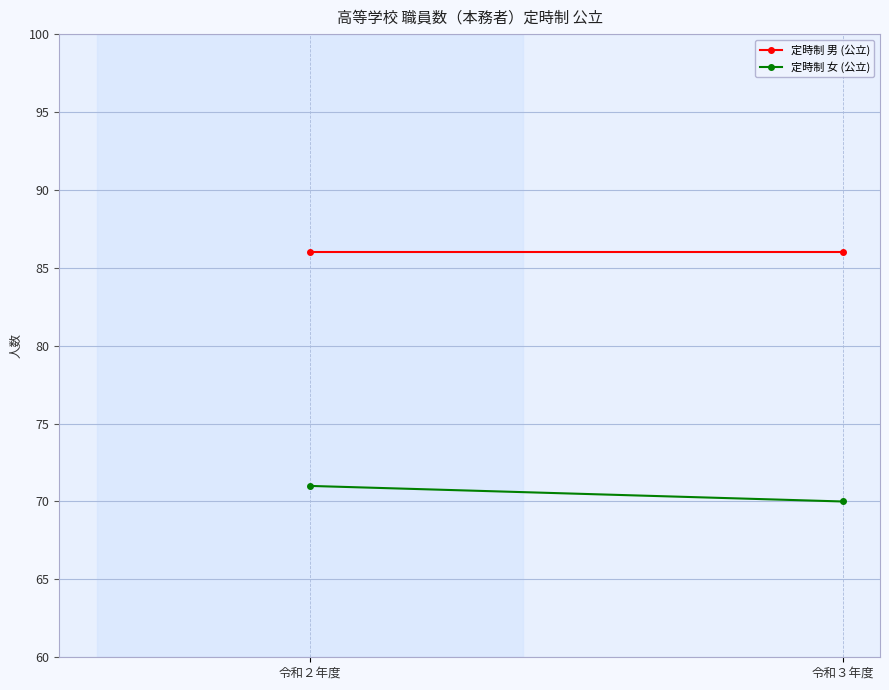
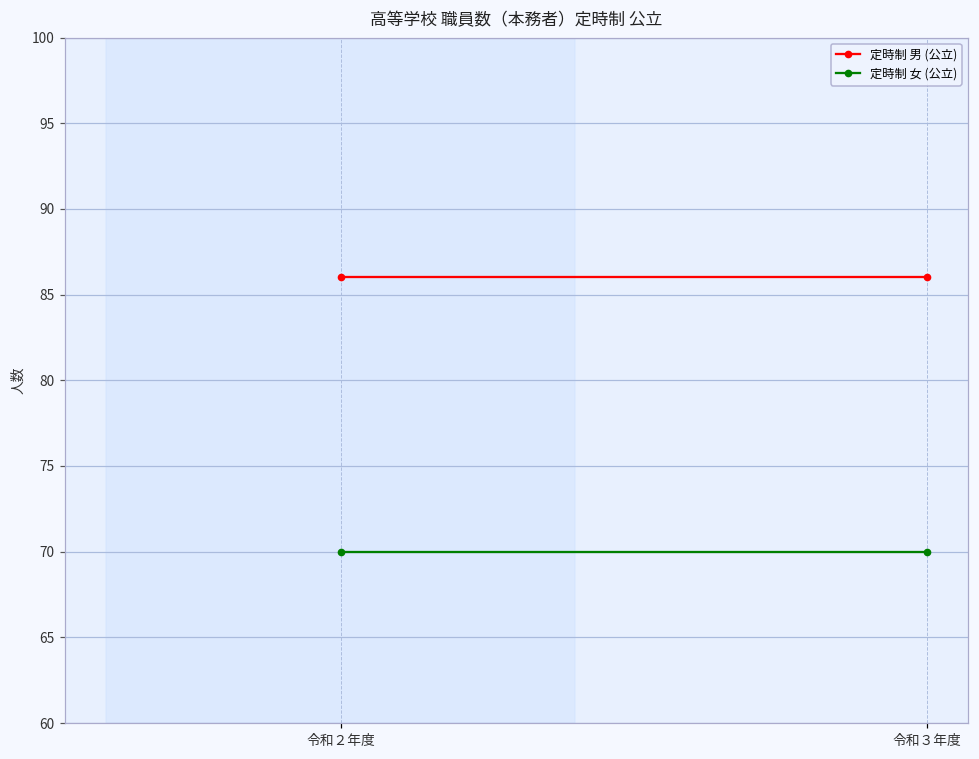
定時制 女 (公立), 令和２年度: 71 -> 70
